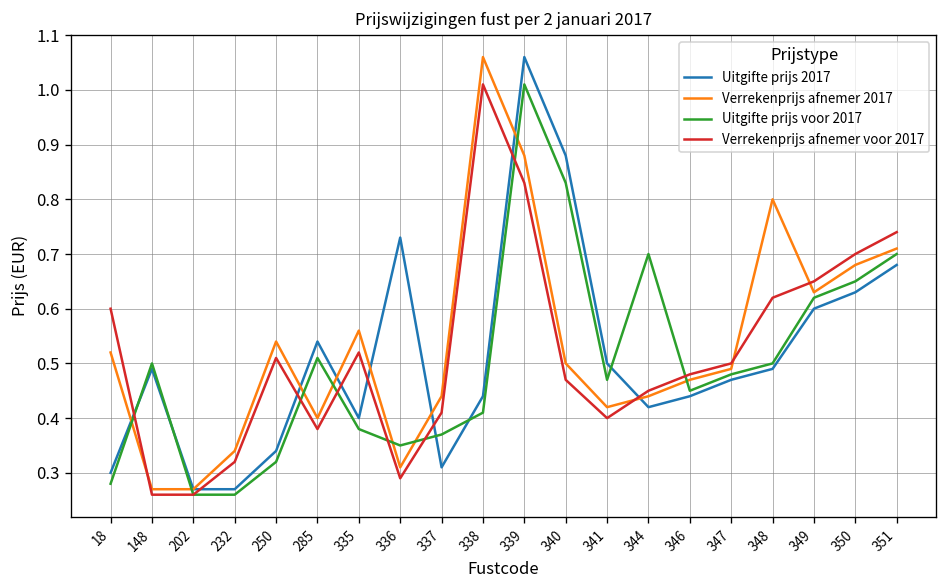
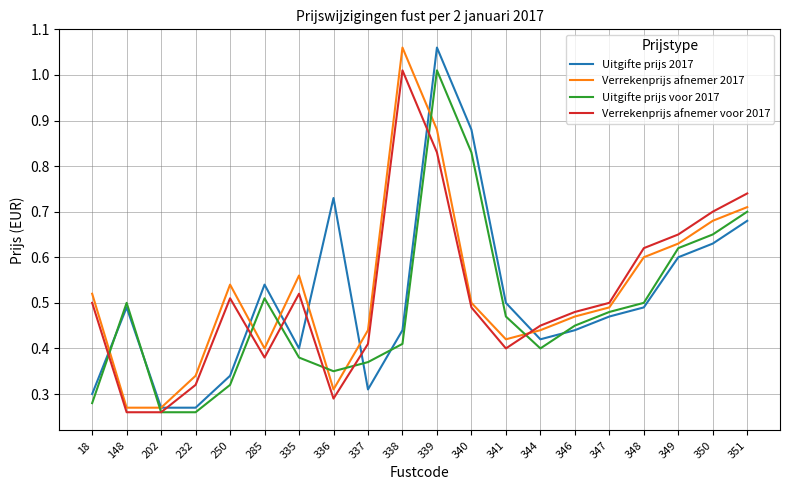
Verrekenprijs afnemer voor 2017, 18: 0.6 -> 0.5
Verrekenprijs afnemer voor 2017, 340: 0.47 -> 0.49
Uitgifte prijs voor 2017, 344: 0.7 -> 0.4
Verrekenprijs afnemer 2017, 348: 0.8 -> 0.6
